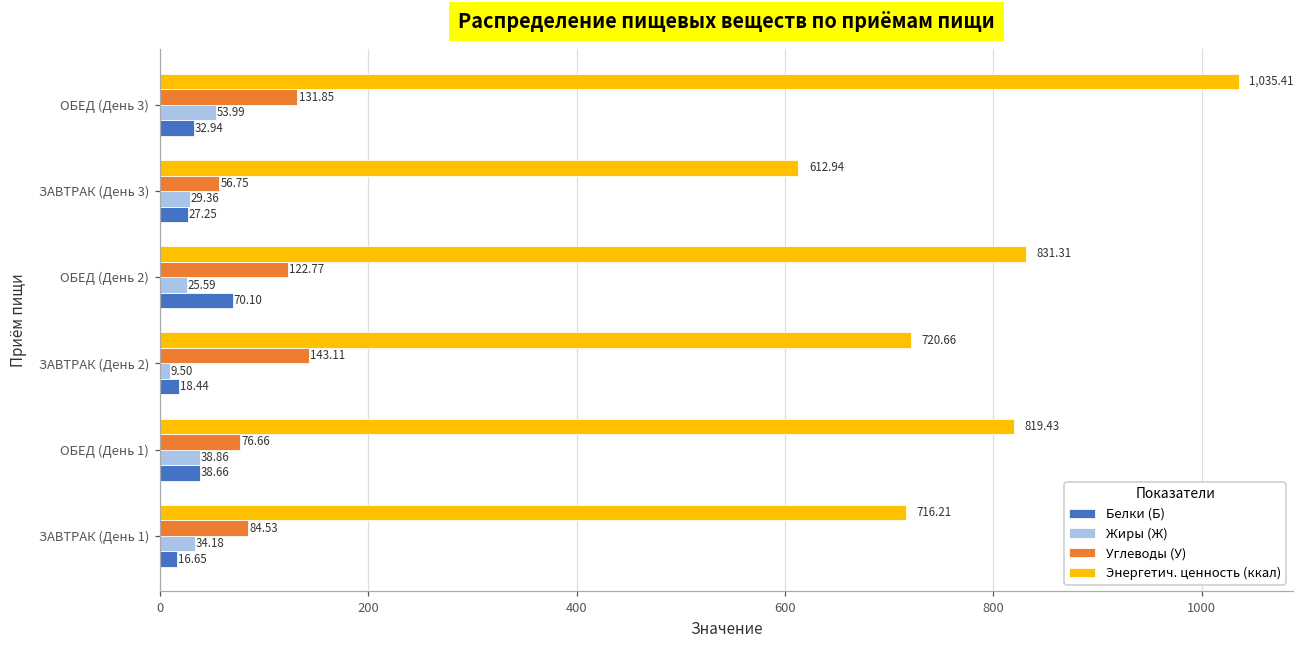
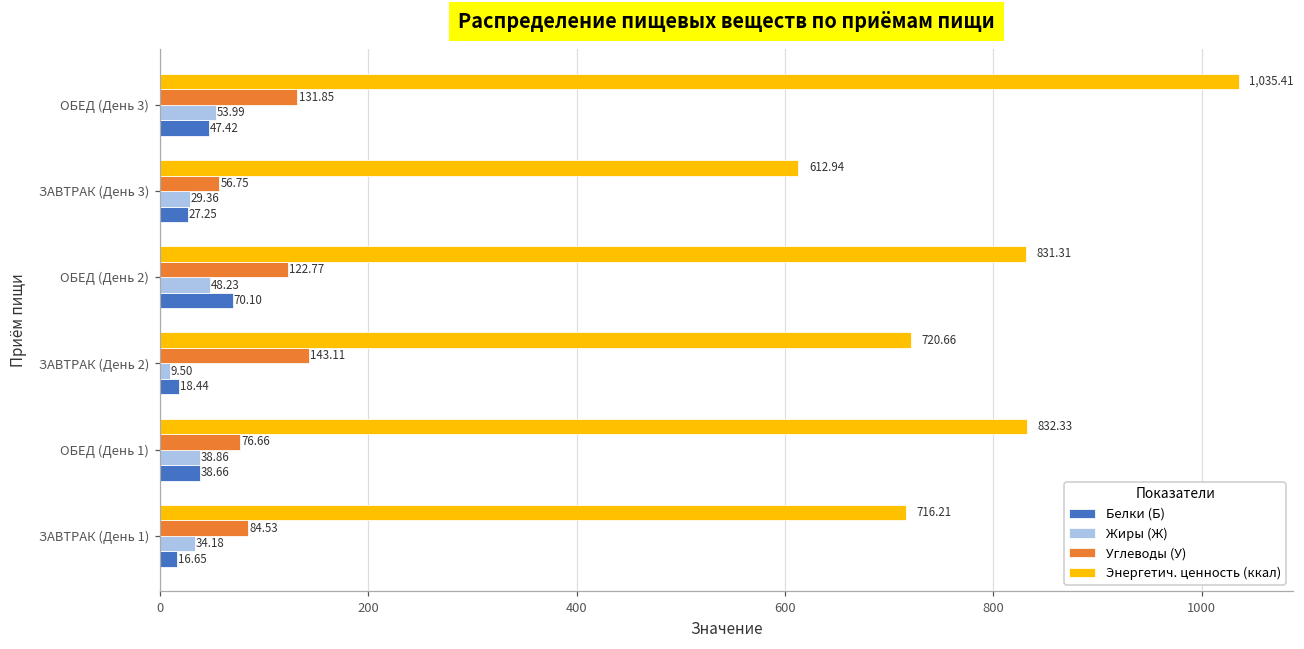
Белки (Б), ОБЕД (День 3): 32.94 -> 47.42
Жиры (Ж), ОБЕД (День 2): 25.59 -> 48.23
Энергетич. ценность (ккал), ОБЕД (День 1): 819.43 -> 832.33
